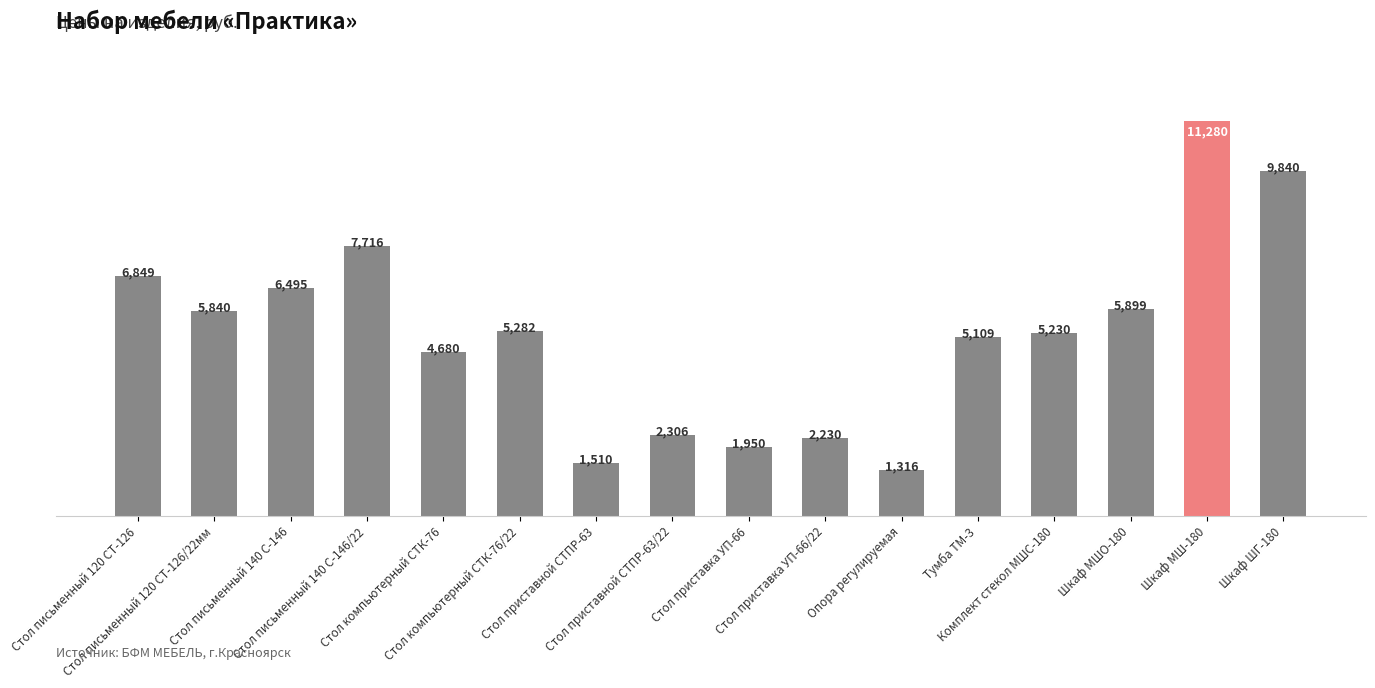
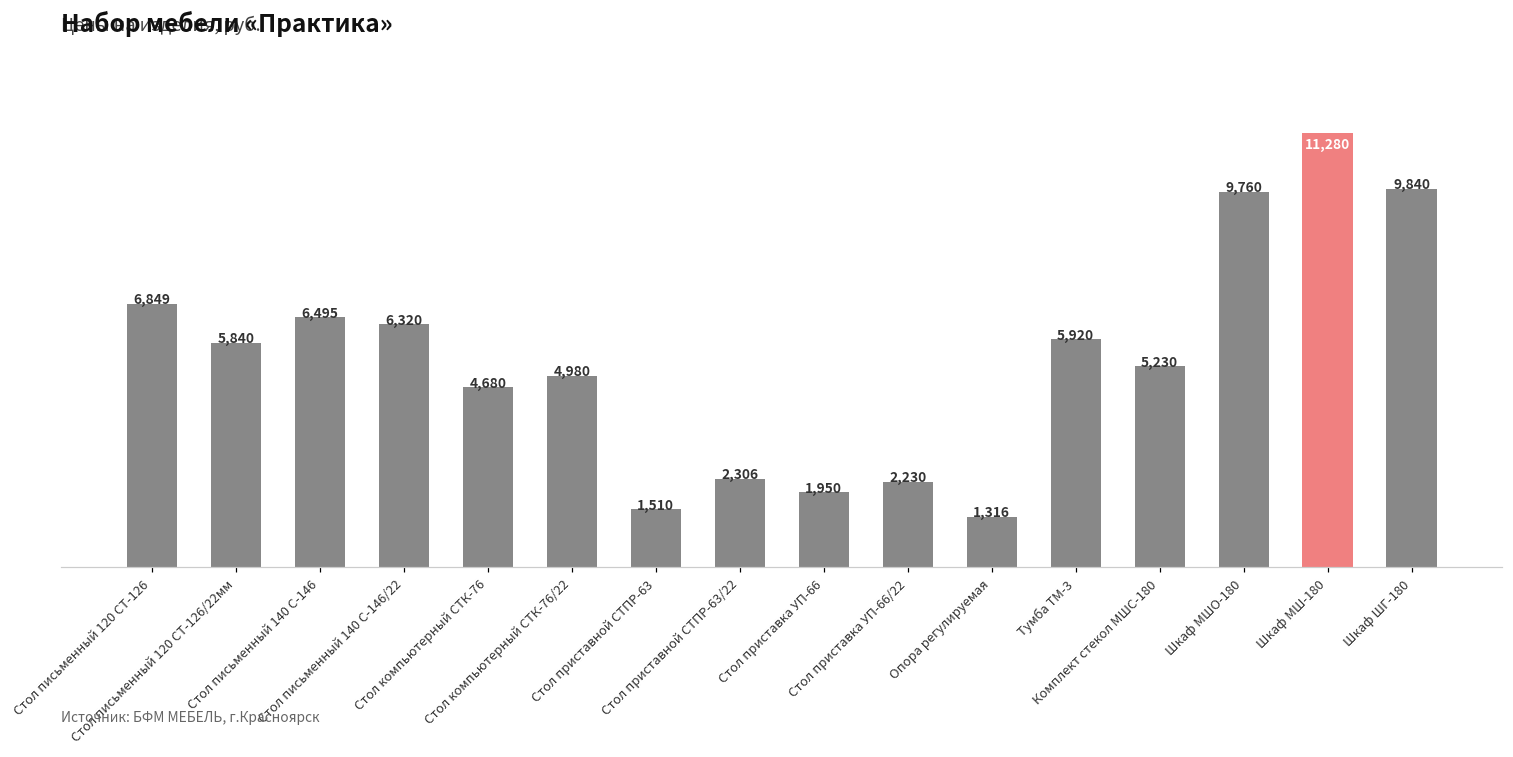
Стол письменный 140 С-146/22: 7,716 -> 6,320
Стол компьютерный СТК-76/22: 5,282 -> 4,980
Тумба ТМ-3: 5,109 -> 5,920
Шкаф МШО-180: 5,899 -> 9,760
